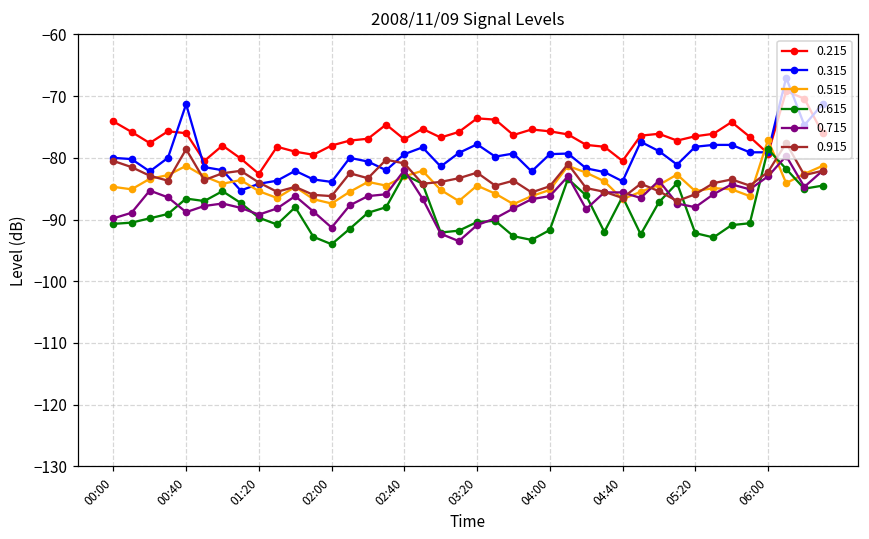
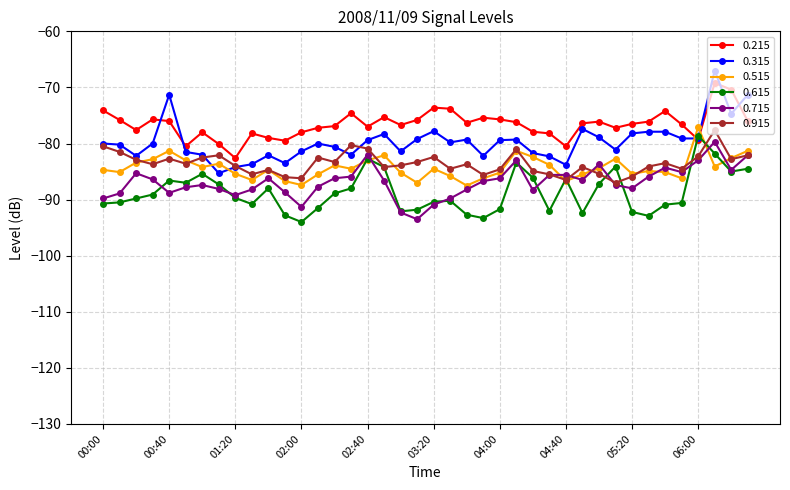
0.915, 00:40: -79 -> -83
0.315, 02:00: -84 -> -81
